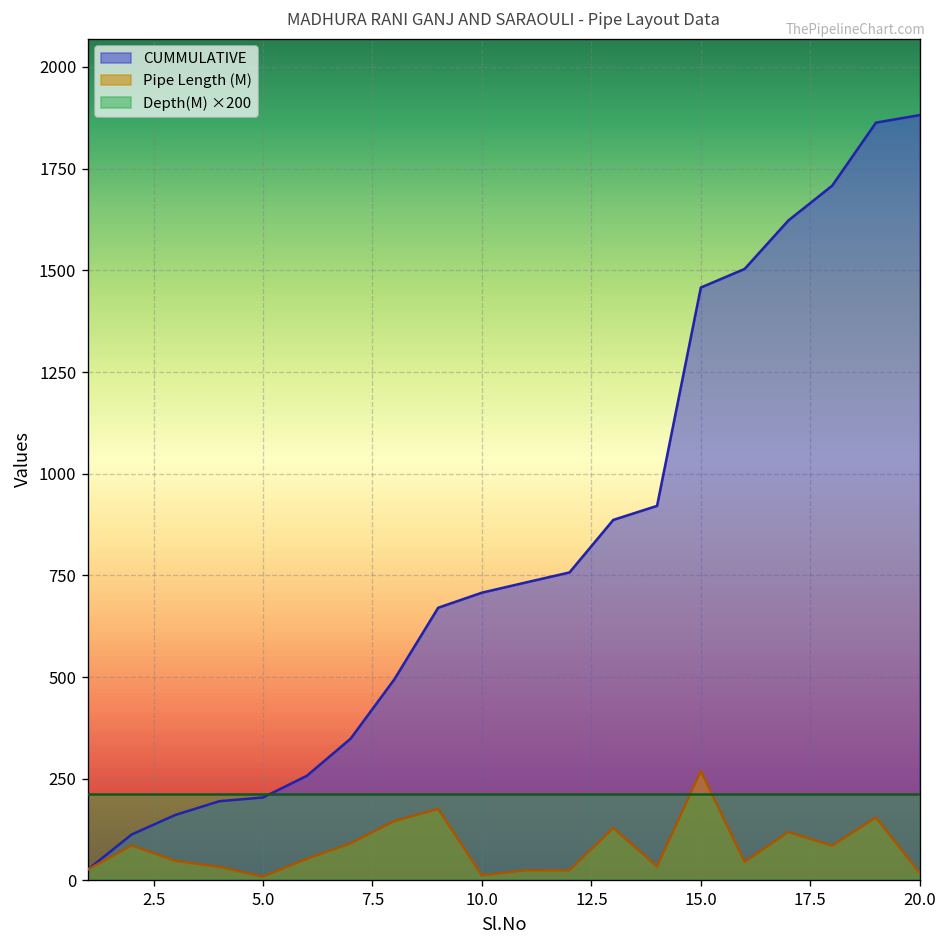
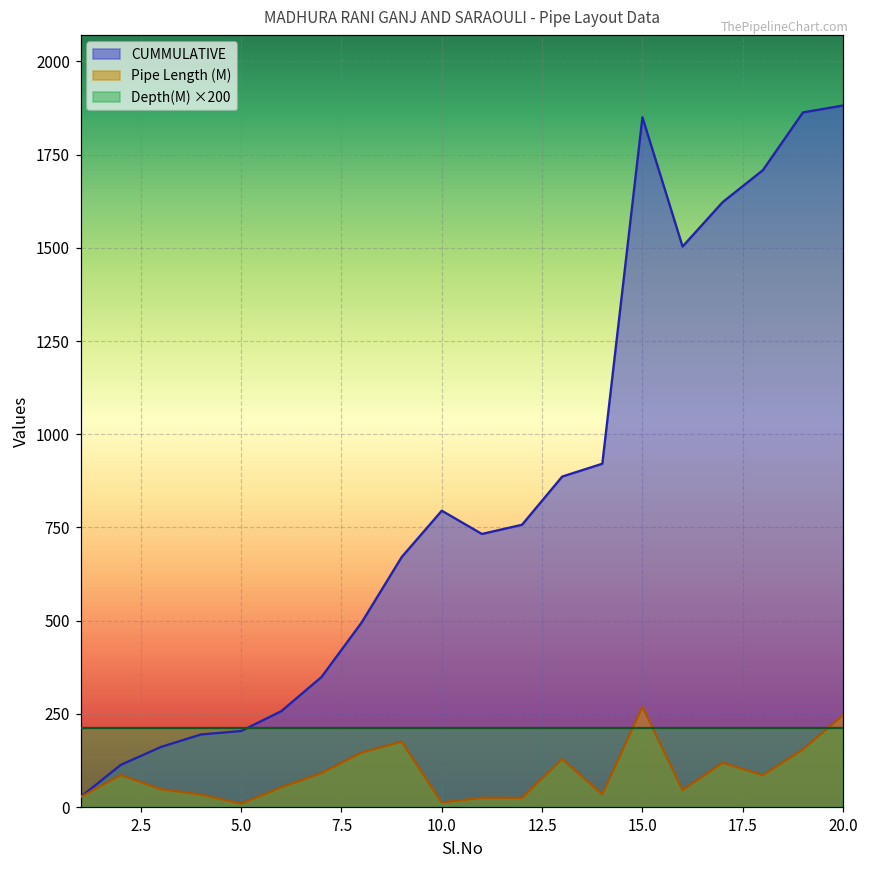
CUMMULATIVE, 10.0: 710 -> 800
CUMMULATIVE, 15.0: 1460 -> 1850
Pipe Length (M), 20.0: 20 -> 250
